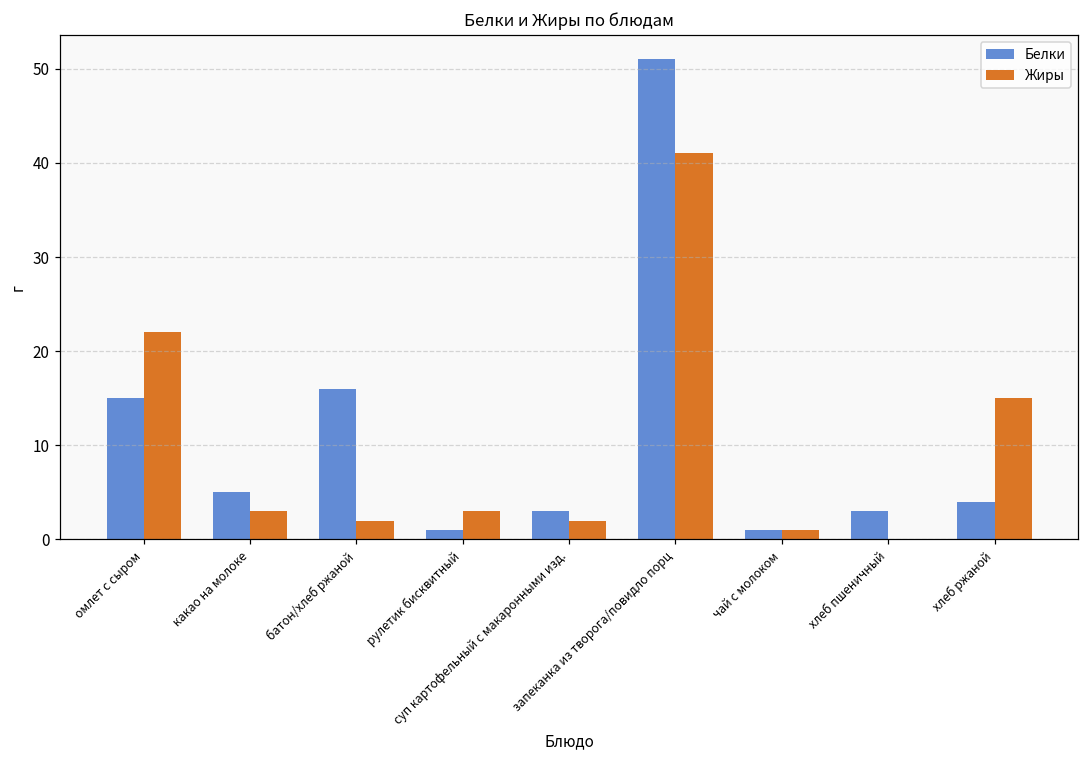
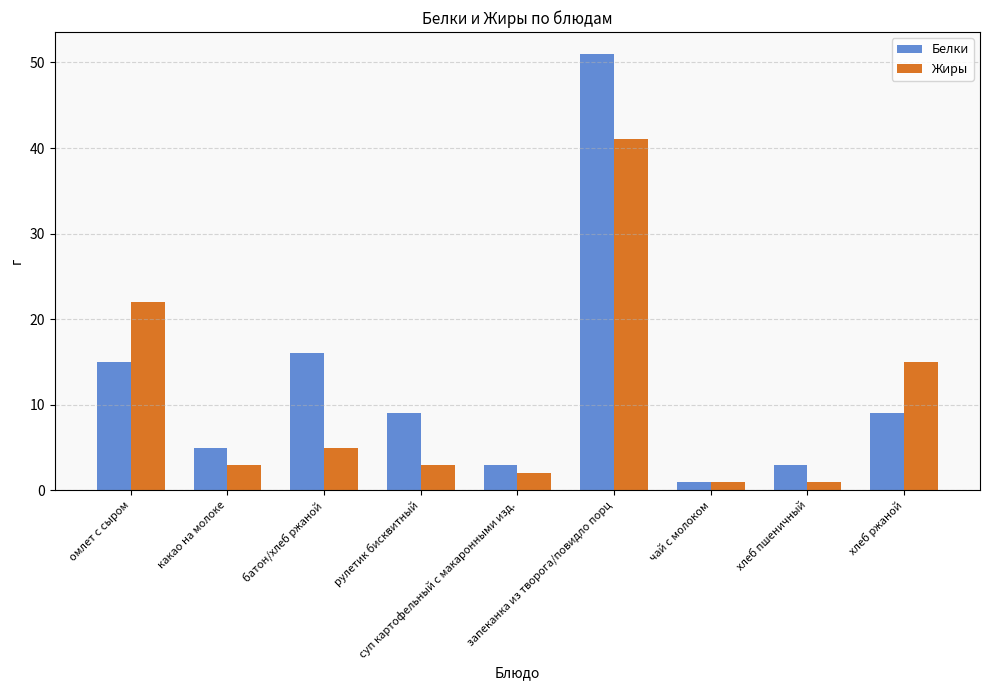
Жиры, батон/хлеб ржаной: 2 -> 5
Белки, рулетик бисквитный: 1 -> 9
Жиры, хлеб пшеничный: 0 -> 1
Белки, хлеб ржаной: 4 -> 9
